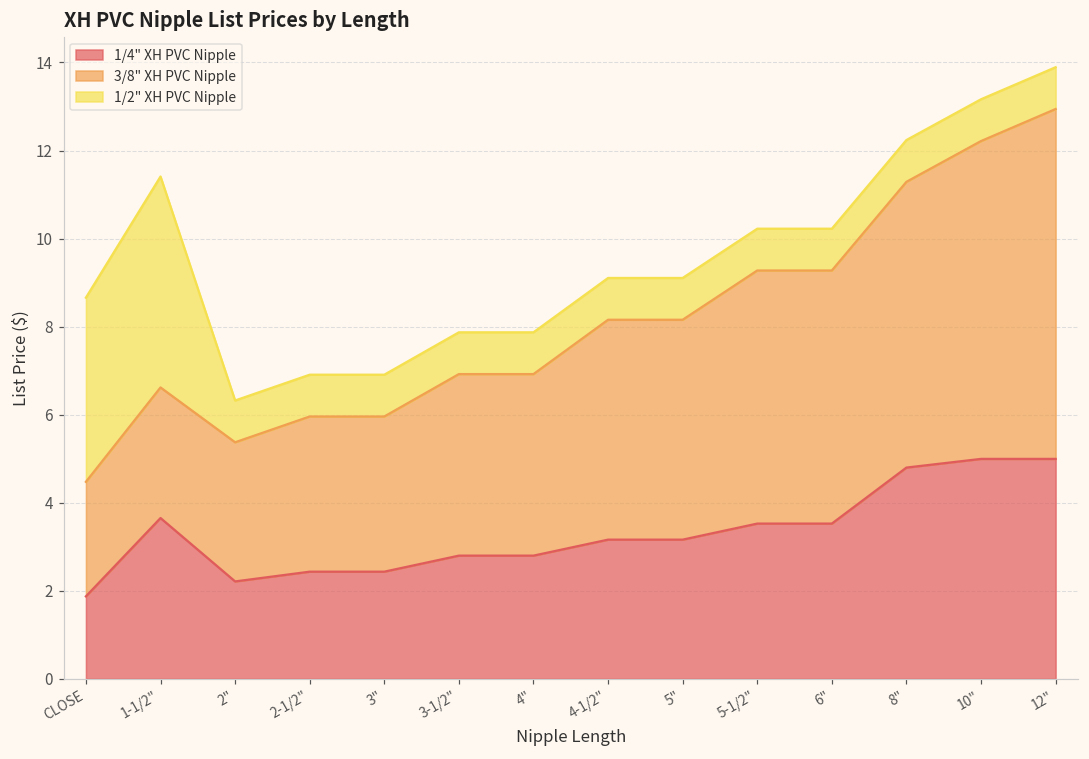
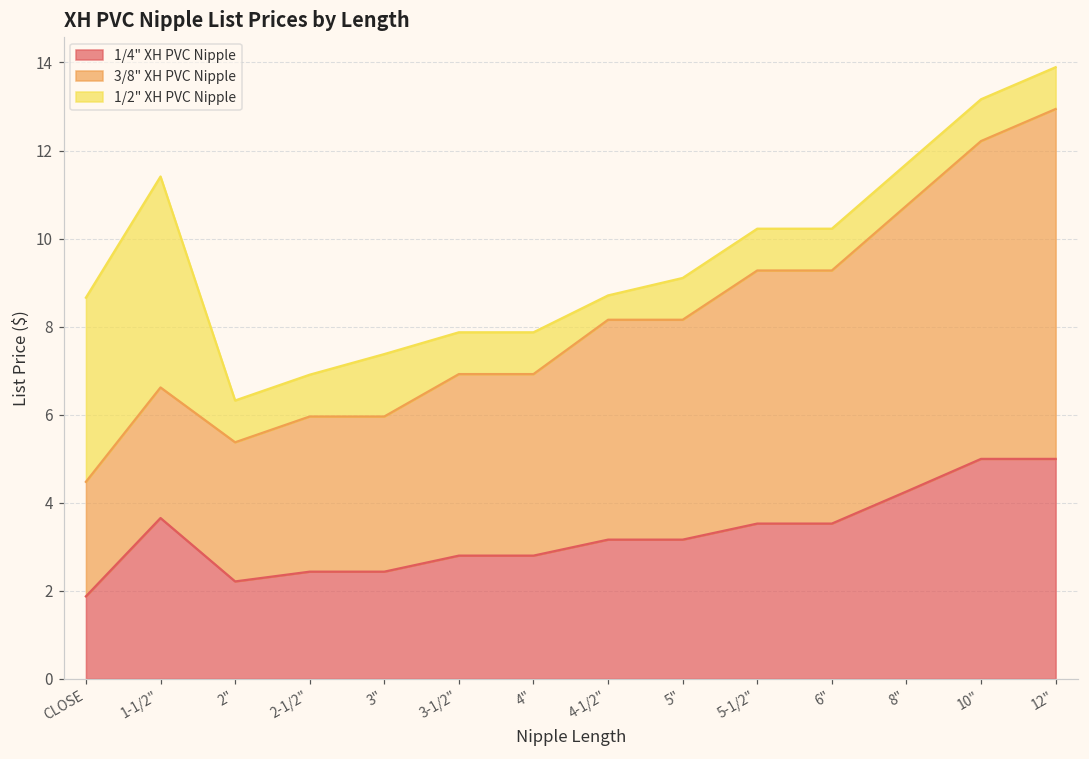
1/2" XH PVC Nipple, 3": 0.9 -> 1.4
1/2" XH PVC Nipple, 4-1/2": 0.9 -> 0.6
1/4" XH PVC Nipple, 8": 4.8 -> 4.3
